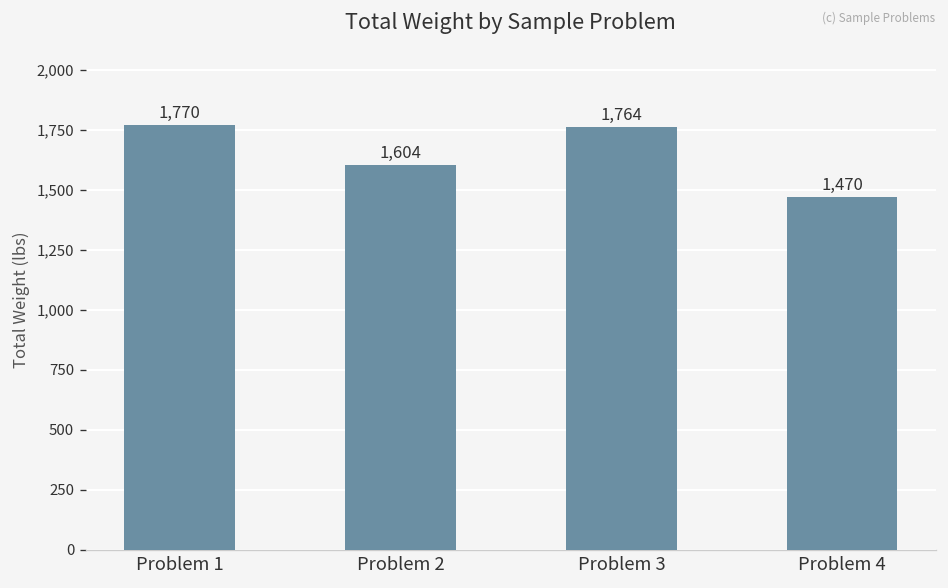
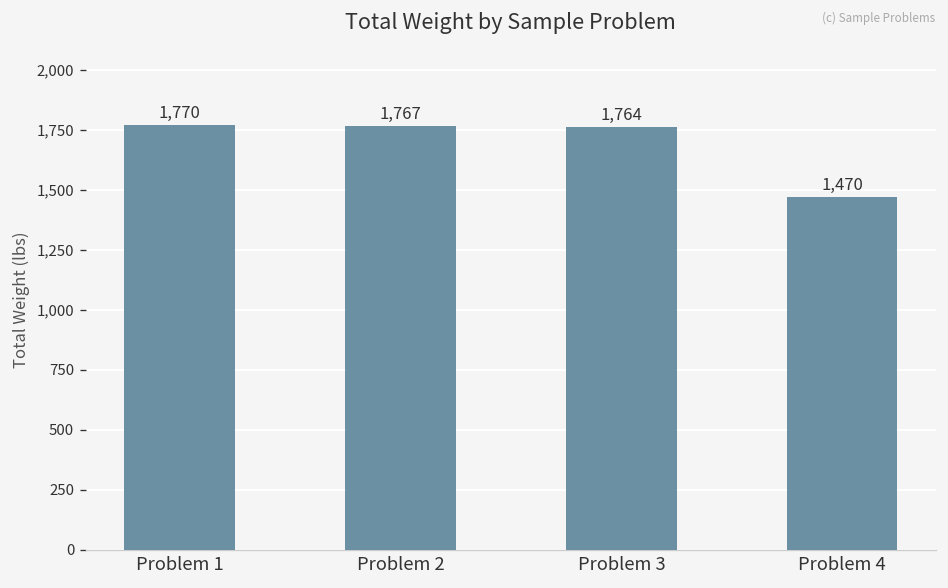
Problem 2: 1,604 -> 1,767
